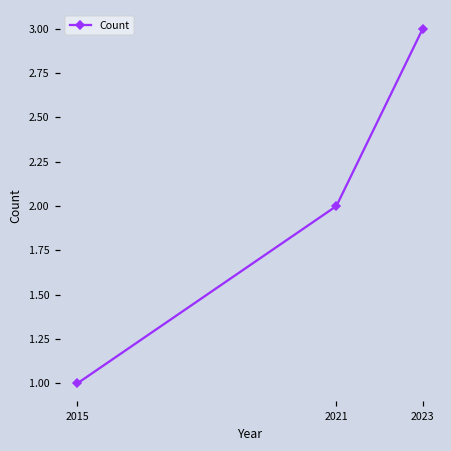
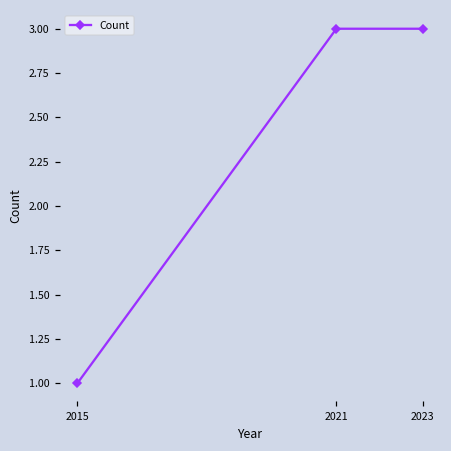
2021: 2 -> 3
